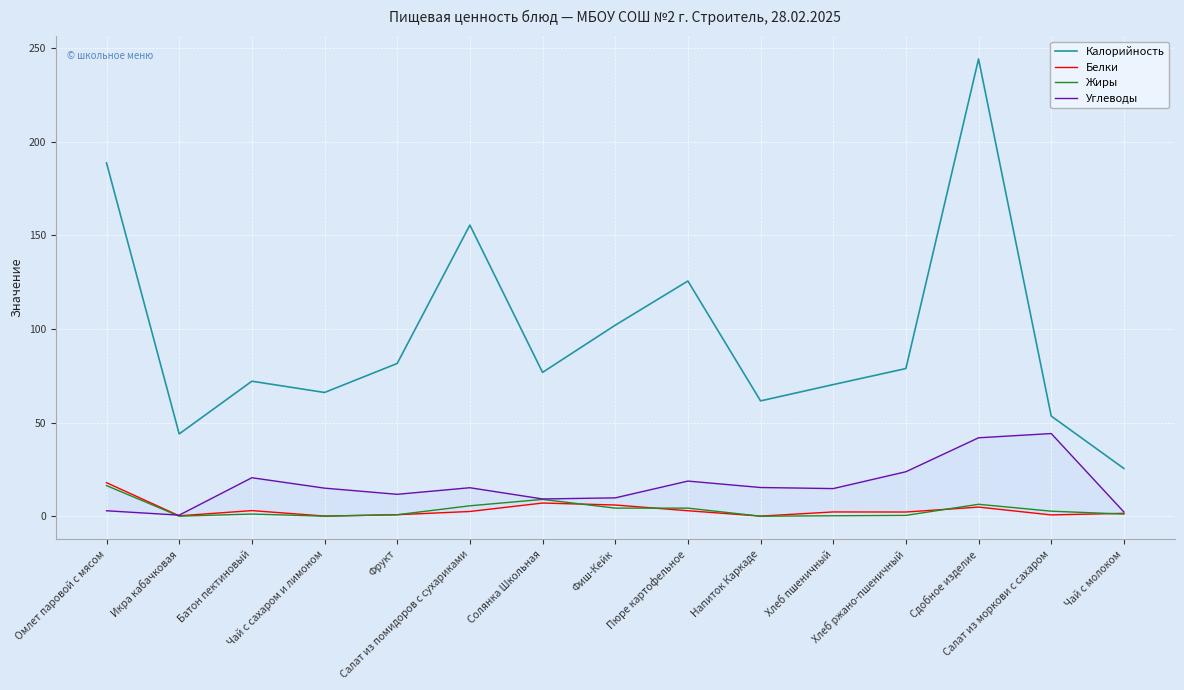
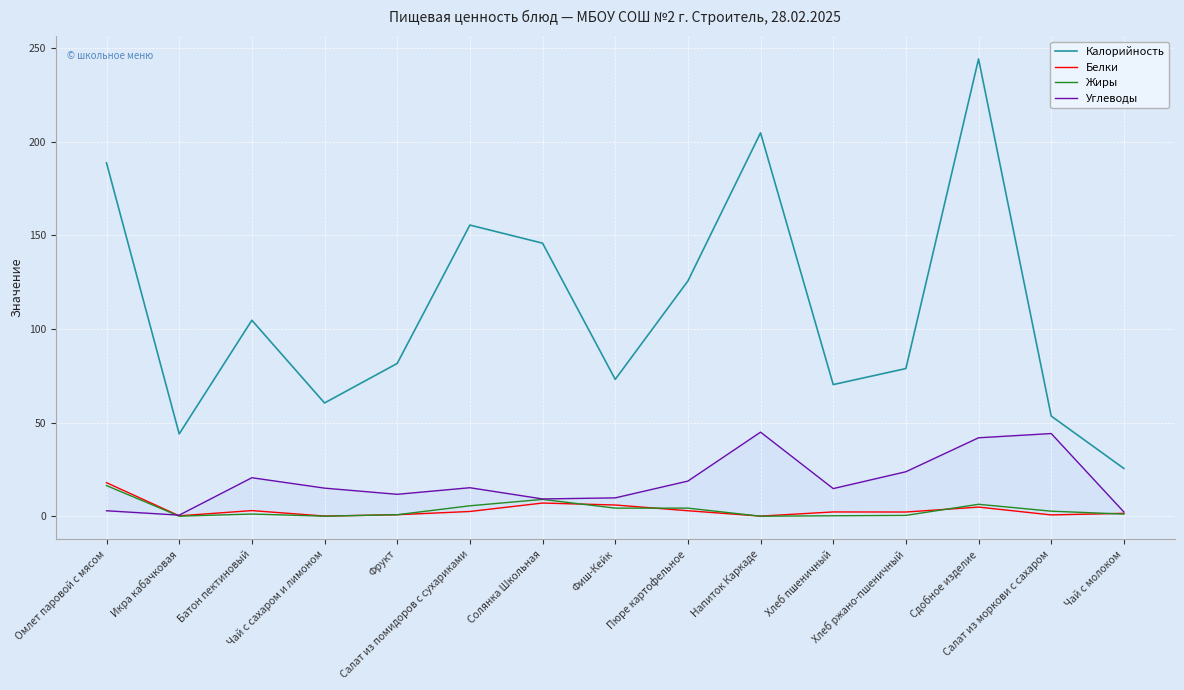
Калорийность, Батон пектиновый: 72 -> 105
Калорийность, Чай с сахаром и лимоном: 66 -> 61
Калорийность, Солянка Школьная: 77 -> 146
Калорийность, Фиш-Кейк: 102 -> 73
Калорийность, Напиток Каркаде: 62 -> 205
Углеводы, Напиток Каркаде: 15 -> 45
